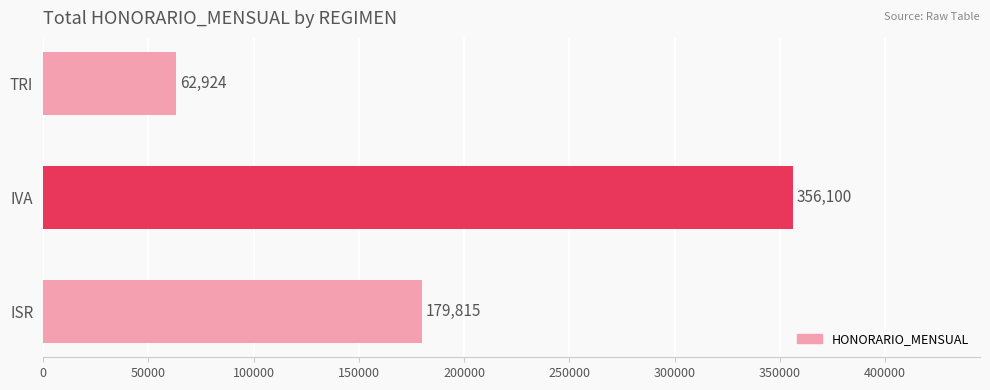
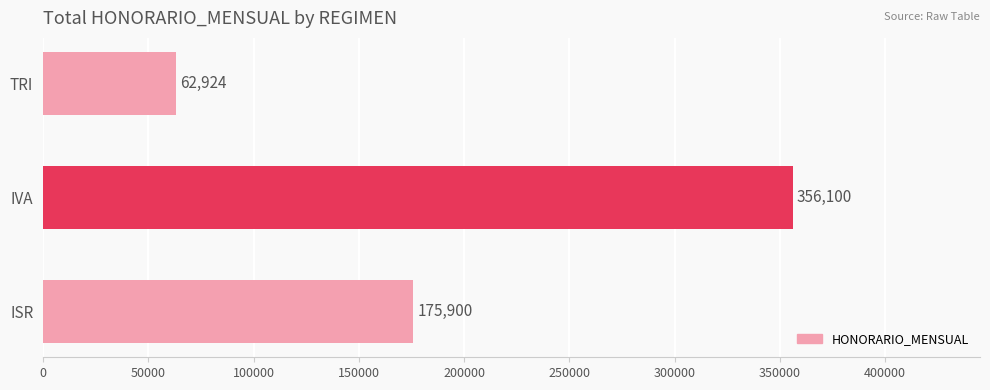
ISR: 179,815 -> 175,900
